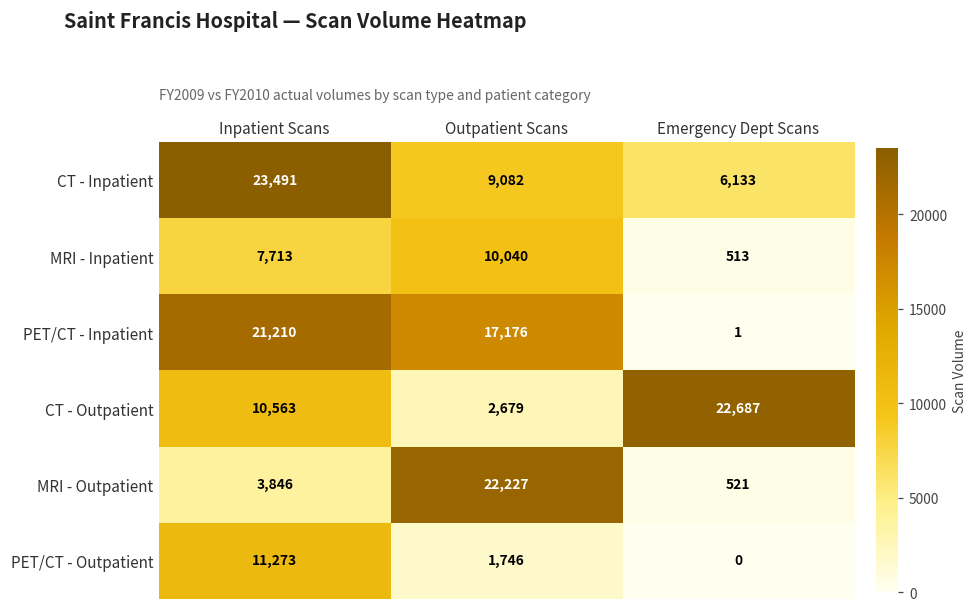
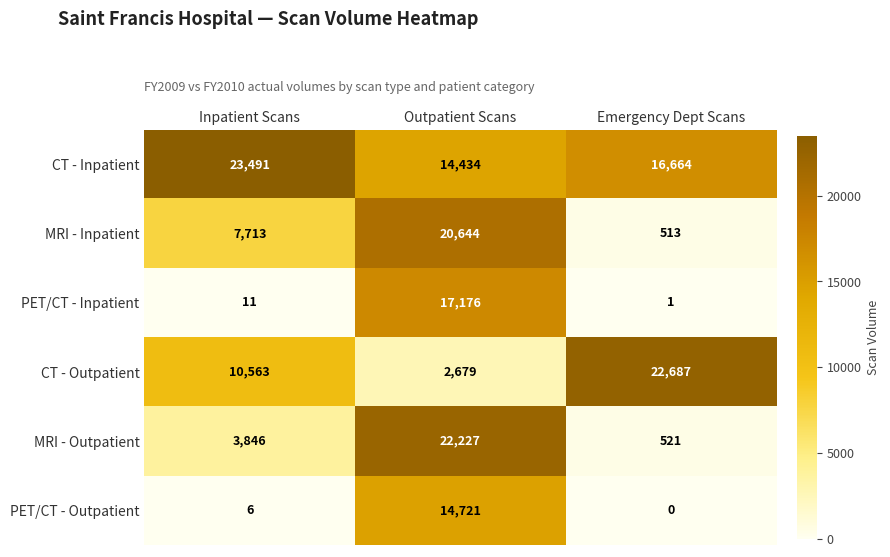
CT - Inpatient, Outpatient Scans: 9,082 -> 14,434
CT - Inpatient, Emergency Dept Scans: 6,133 -> 16,664
MRI - Inpatient, Outpatient Scans: 10,040 -> 20,644
PET/CT - Inpatient, Inpatient Scans: 21,210 -> 11
PET/CT - Outpatient, Inpatient Scans: 11,273 -> 6
PET/CT - Outpatient, Outpatient Scans: 1,746 -> 14,721
